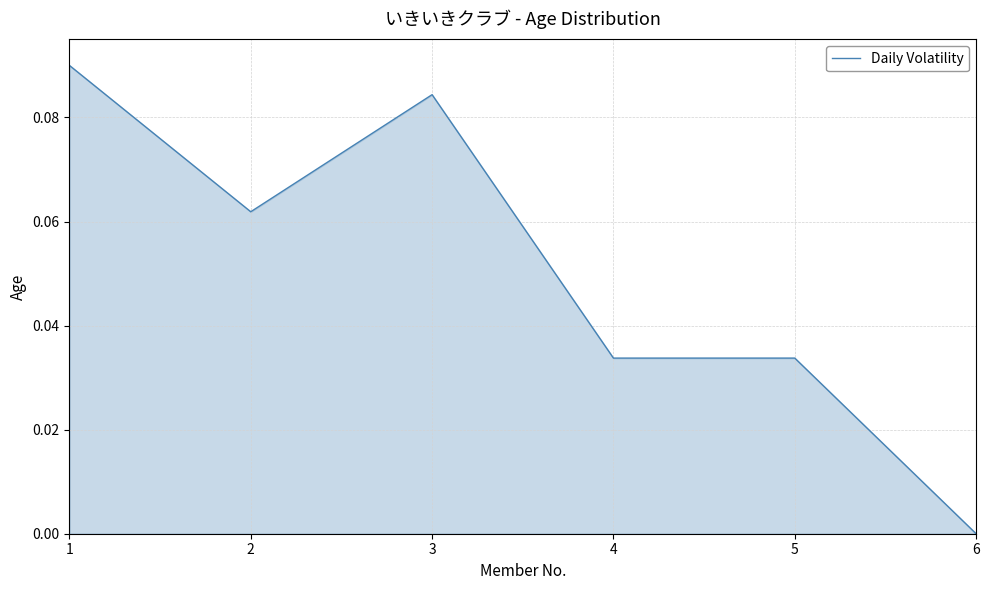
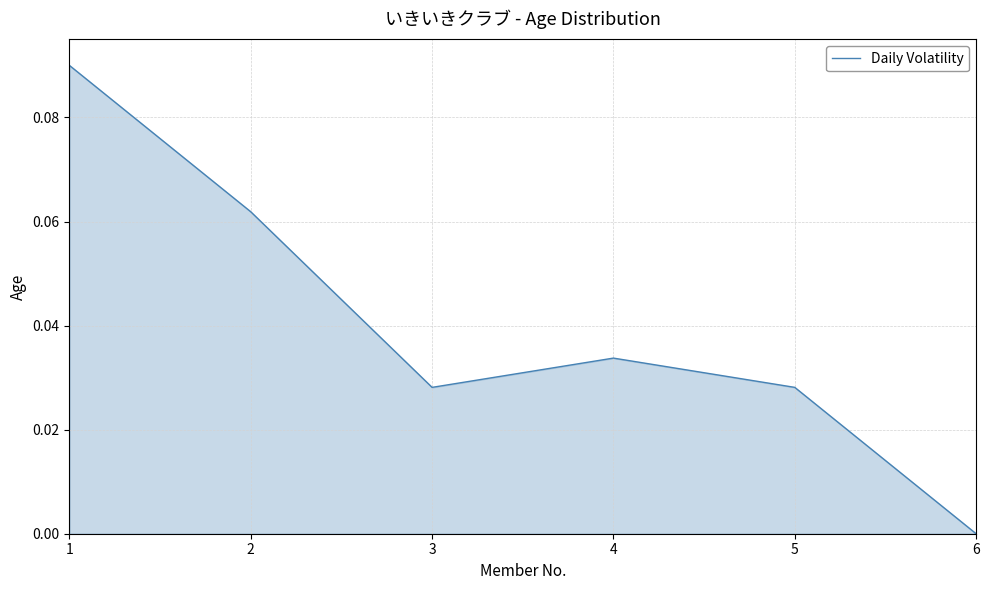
3: 0.084 -> 0.028
5: 0.034 -> 0.028
